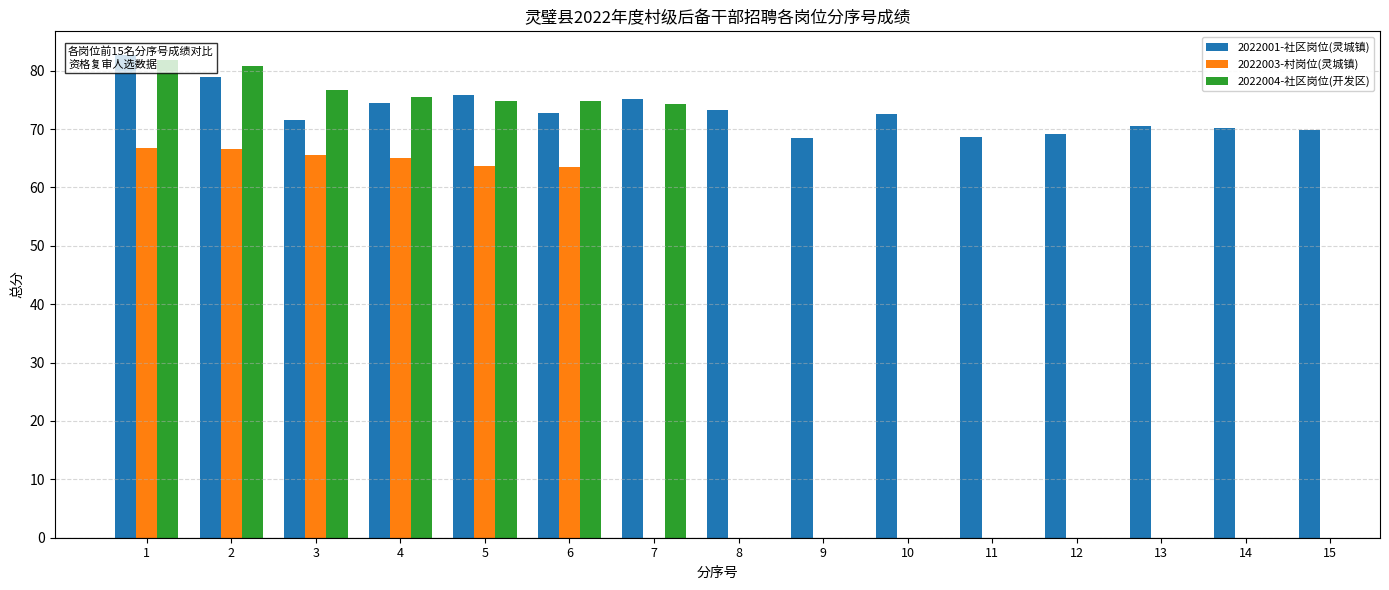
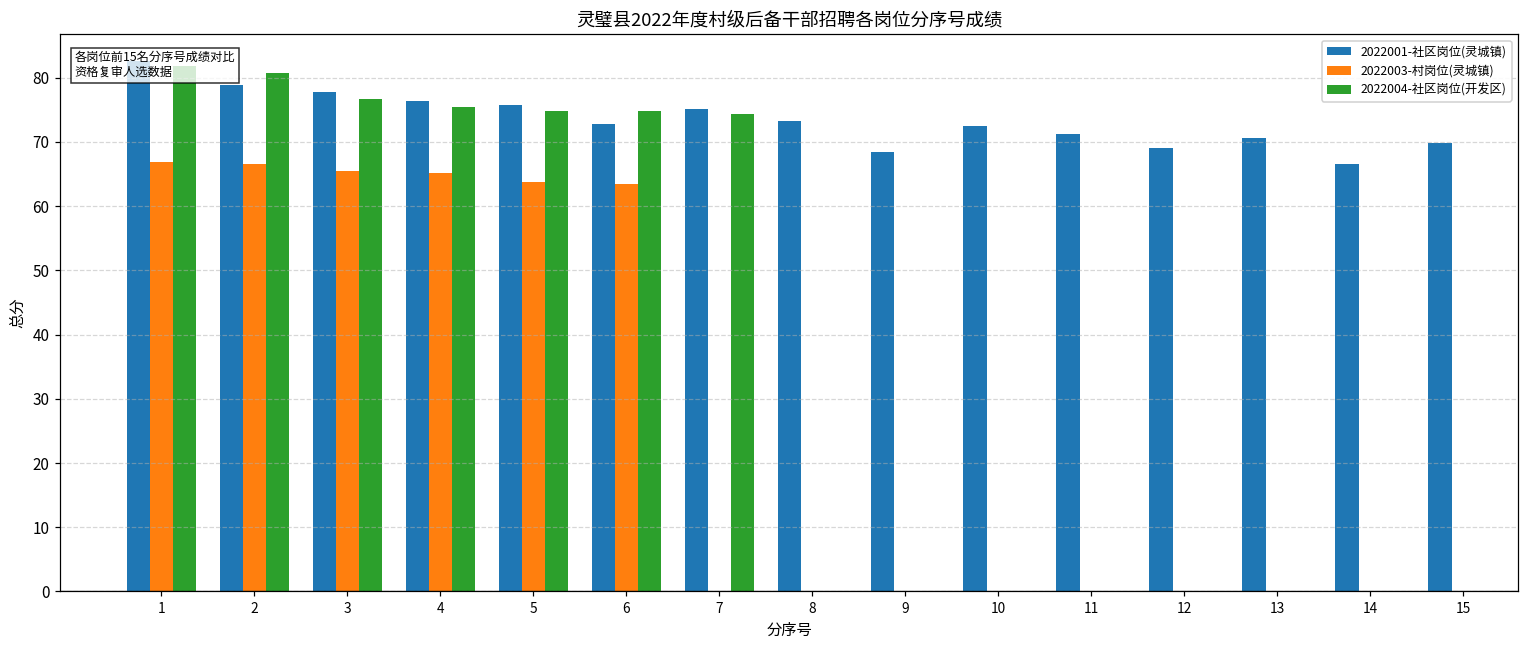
2022001-社区岗位(灵城镇), 3: 72 -> 78
2022001-社区岗位(灵城镇), 4: 75 -> 76
2022001-社区岗位(灵城镇), 11: 69 -> 71
2022001-社区岗位(灵城镇), 14: 70 -> 67
